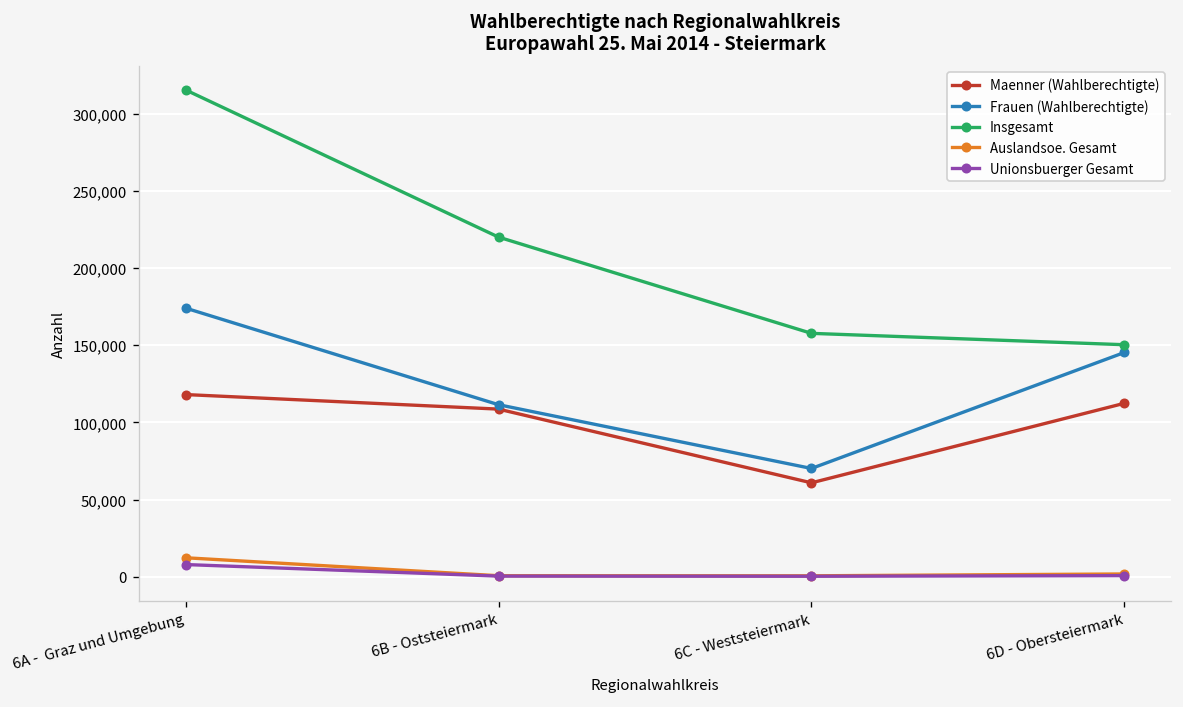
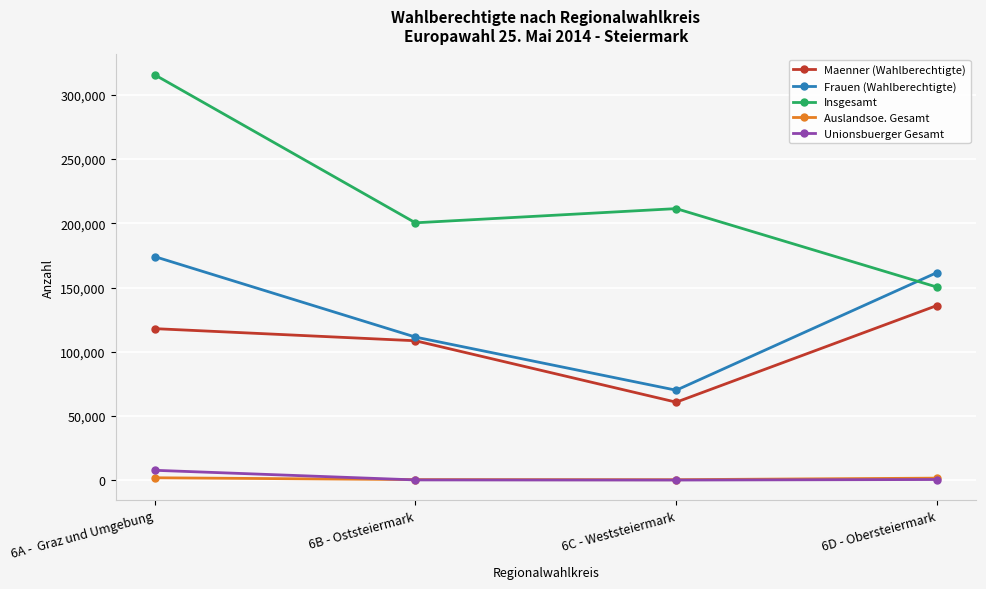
Auslandsoe. Gesamt, 6A - Graz und Umgebung: 12,000 -> 2,000
Insgesamt, 6B - Oststeiermark: 220,000 -> 200,000
Insgesamt, 6C - Weststeiermark: 158,000 -> 211,000
Maenner (Wahlberechtigte), 6D - Obersteiermark: 112,000 -> 136,000
Frauen (Wahlberechtigte), 6D - Obersteiermark: 145,000 -> 162,000
